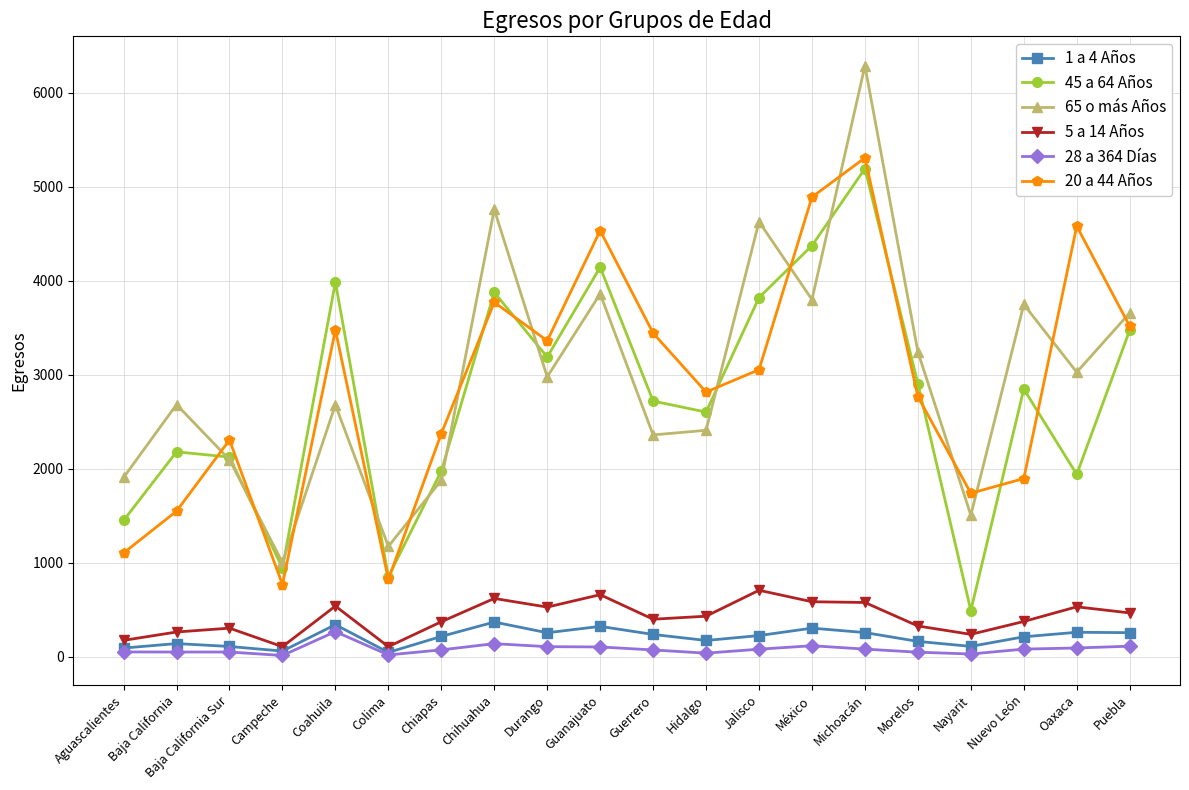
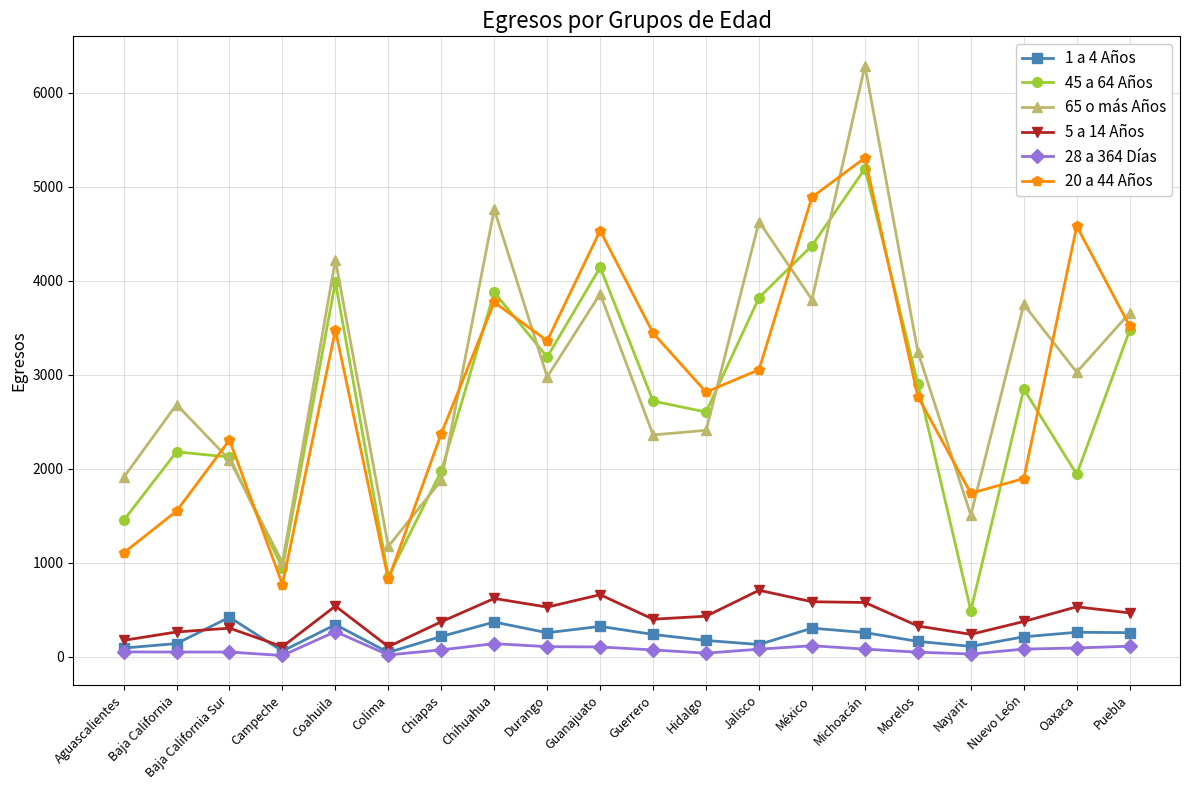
1 a 4 Años, Baja California Sur: 100 -> 400
65 o más Años, Coahuila: 2700 -> 4200
1 a 4 Años, Jalisco: 200 -> 100
